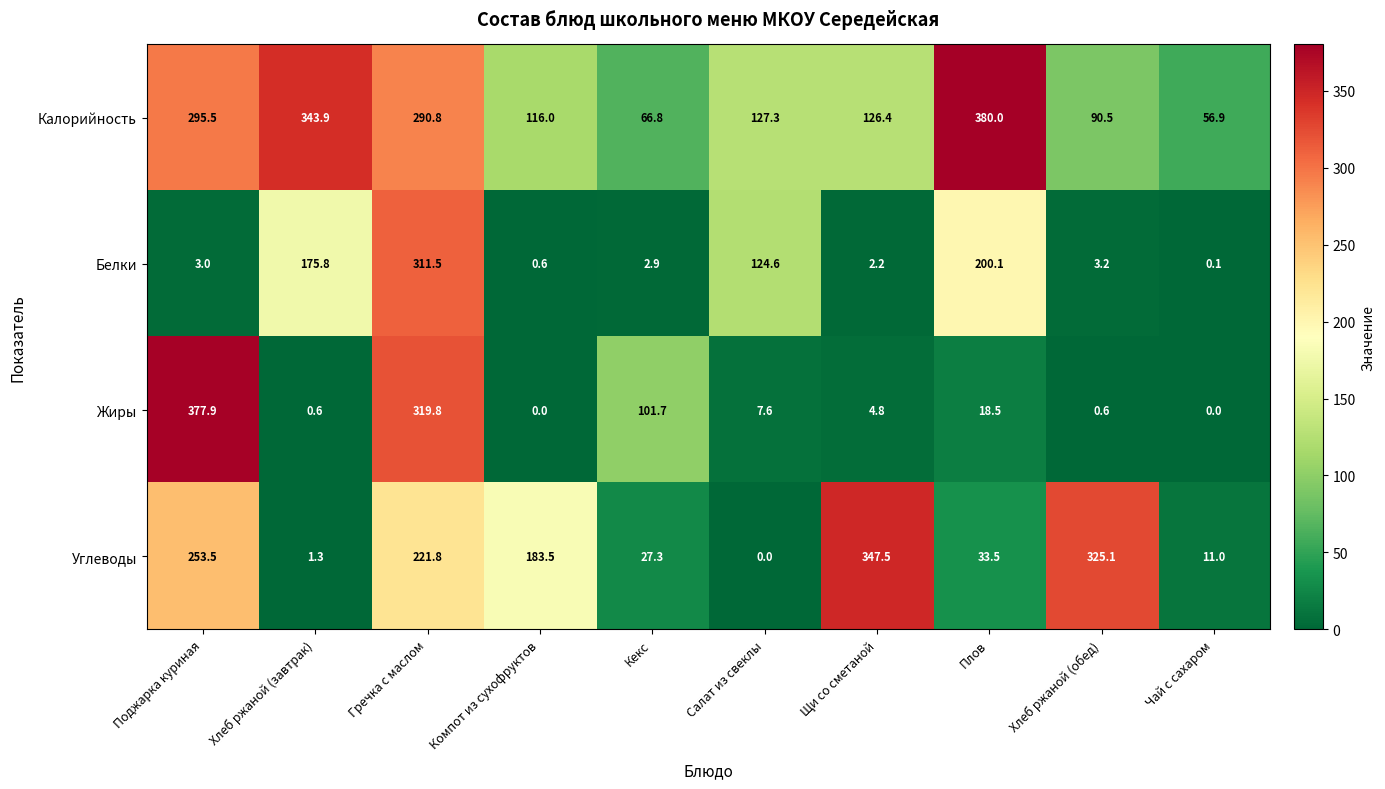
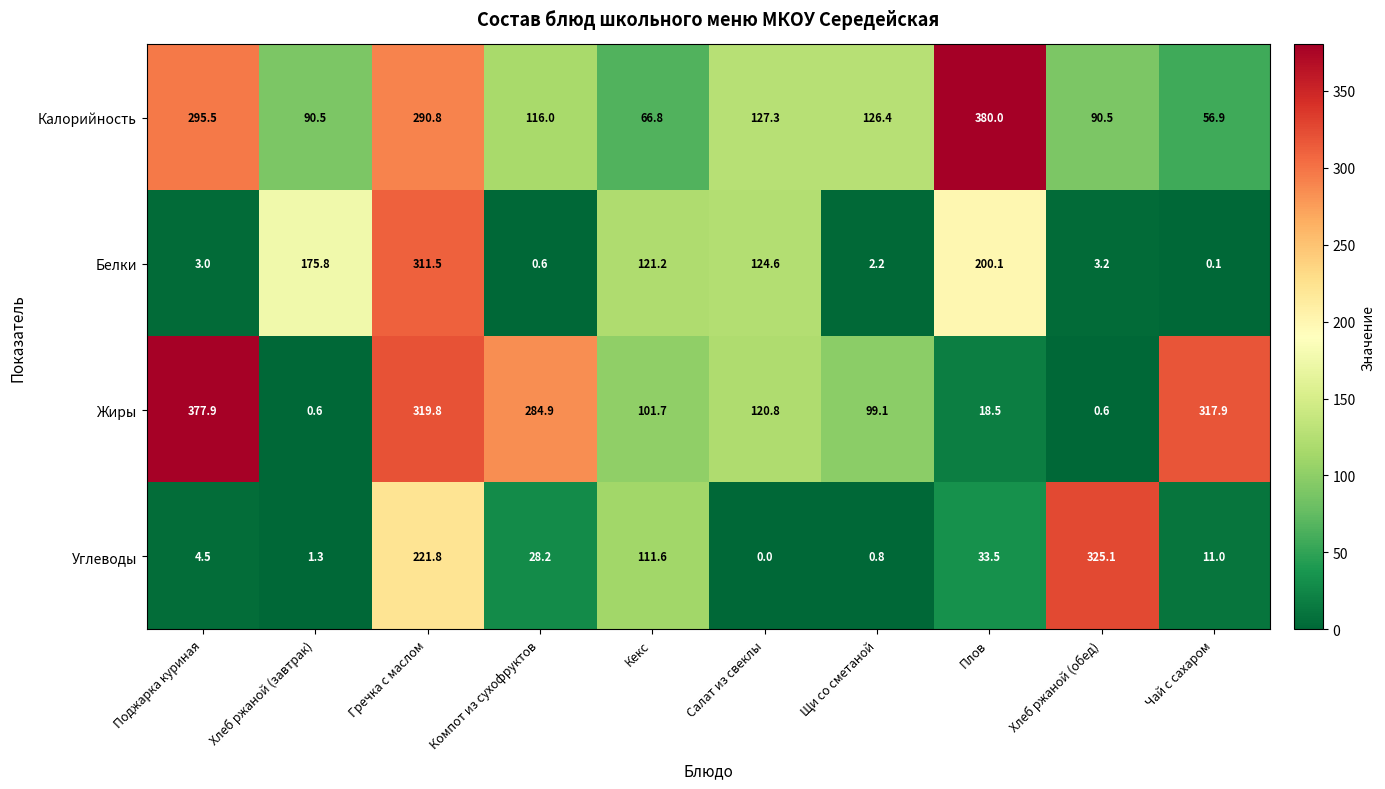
Калорийность, Хлеб ржаной (завтрак): 343.9 -> 90.5
Белки, Кекс: 2.9 -> 121.2
Жиры, Компот из сухофруктов: 0.0 -> 284.9
Жиры, Салат из свеклы: 7.6 -> 120.8
Жиры, Щи со сметаной: 4.8 -> 99.1
Жиры, Чай с сахаром: 0.0 -> 317.9
Углеводы, Поджарка куриная: 253.5 -> 4.5
Углеводы, Компот из сухофруктов: 183.5 -> 28.2
Углеводы, Кекс: 27.3 -> 111.6
Углеводы, Щи со сметаной: 347.5 -> 0.8
